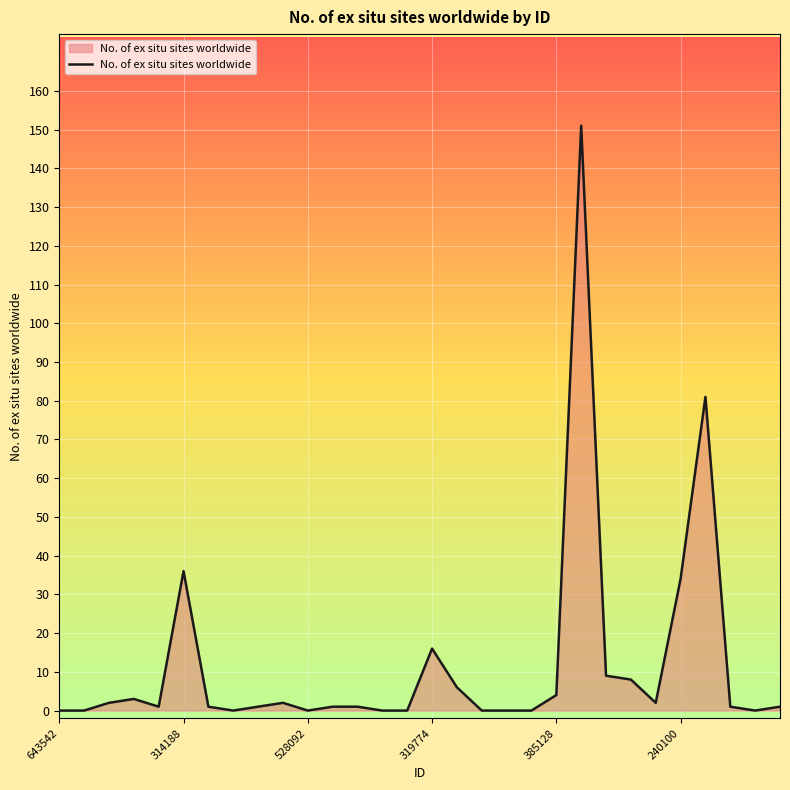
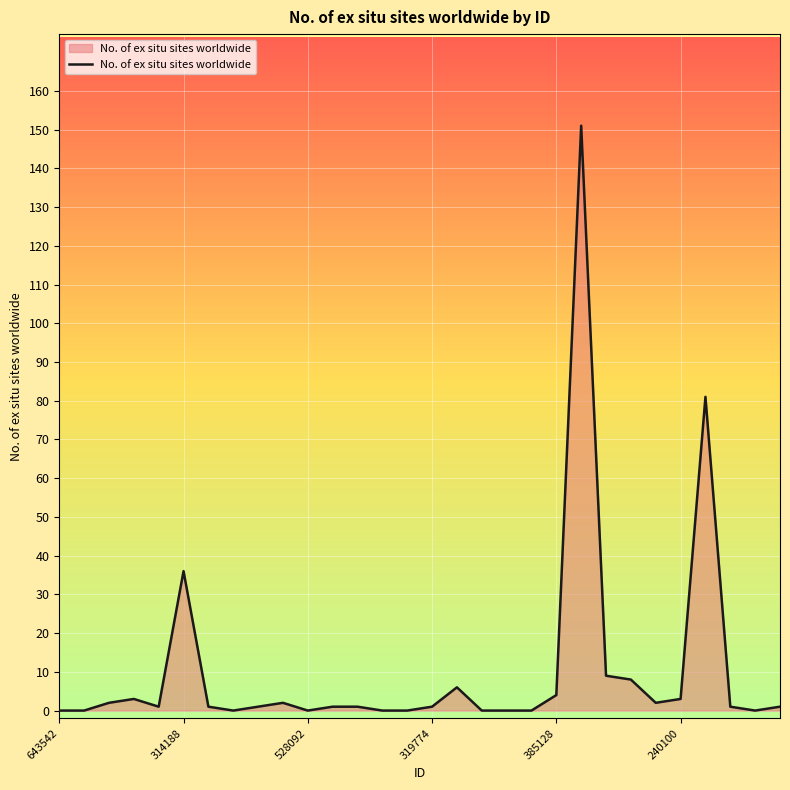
319774: 16 -> 1
240100: 34 -> 3
